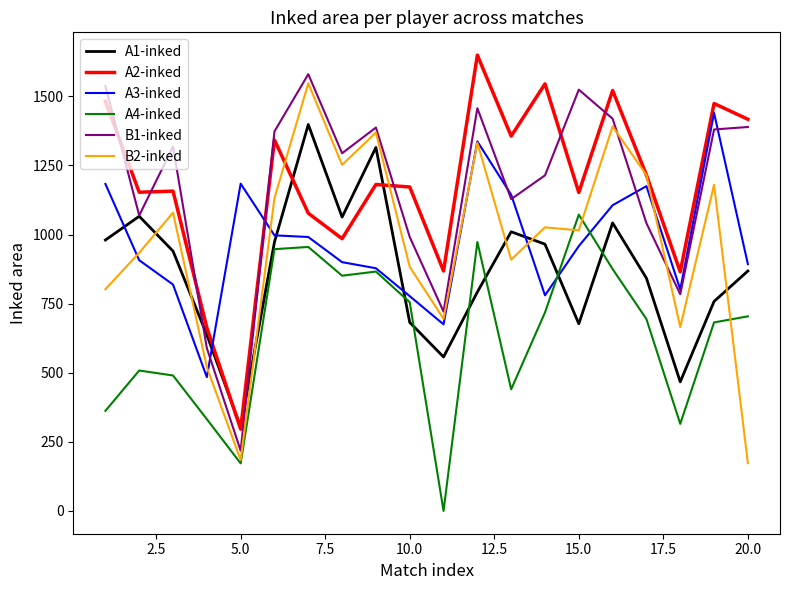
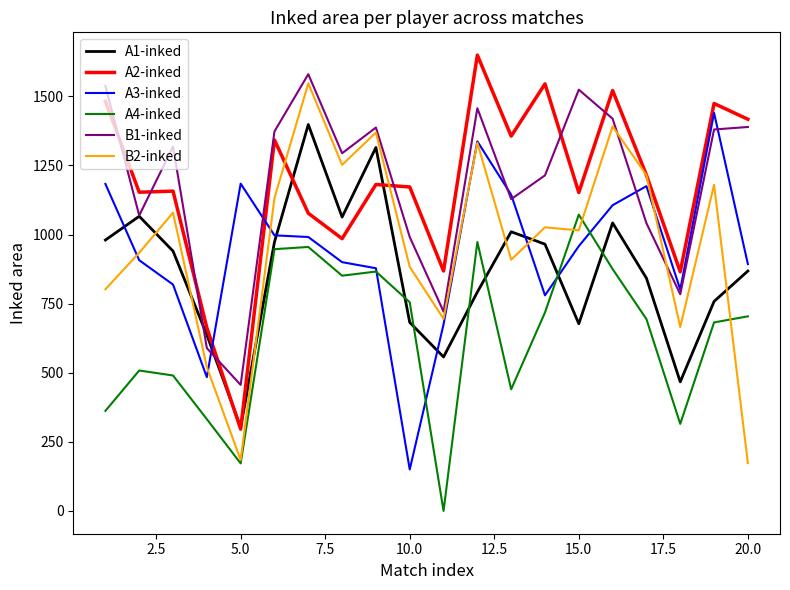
B1-inked, 5.0: 220 -> 460
A3-inked, 10.0: 780 -> 150
